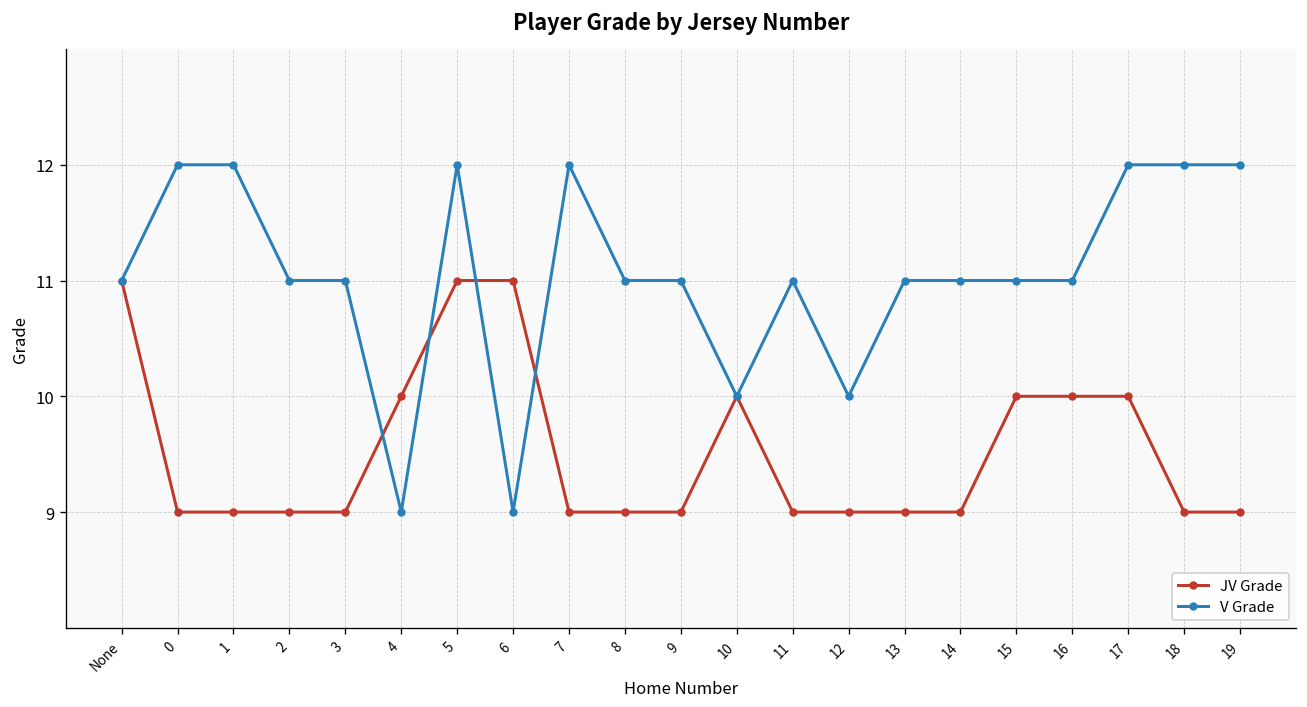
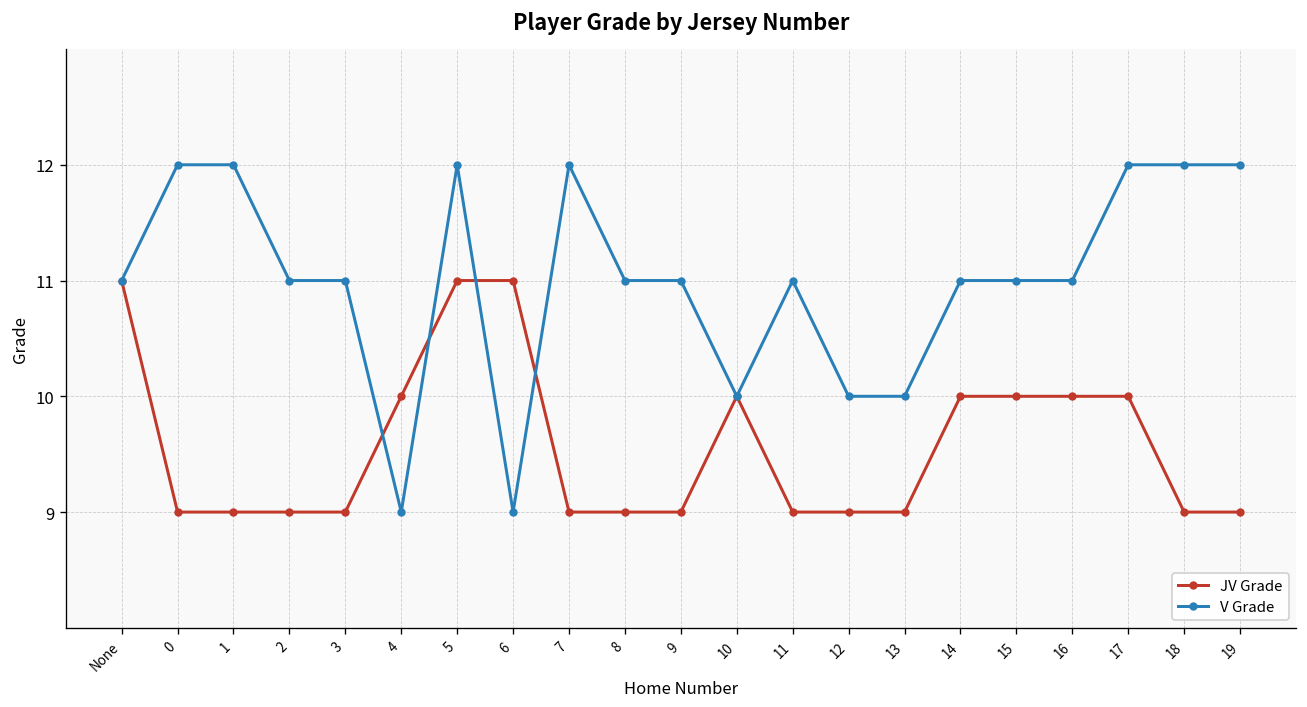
V Grade, 13: 11 -> 10
JV Grade, 14: 9 -> 10
